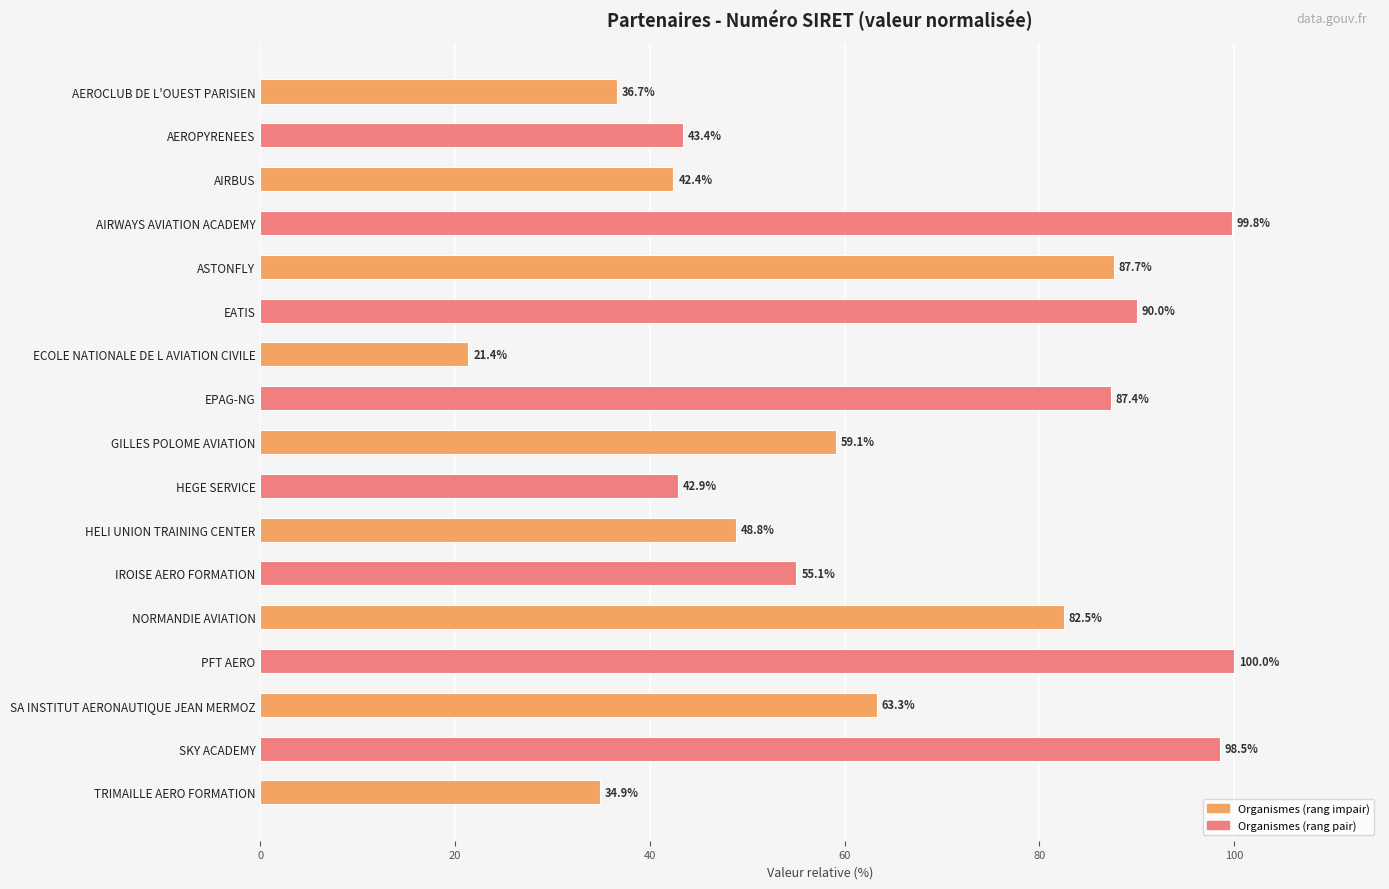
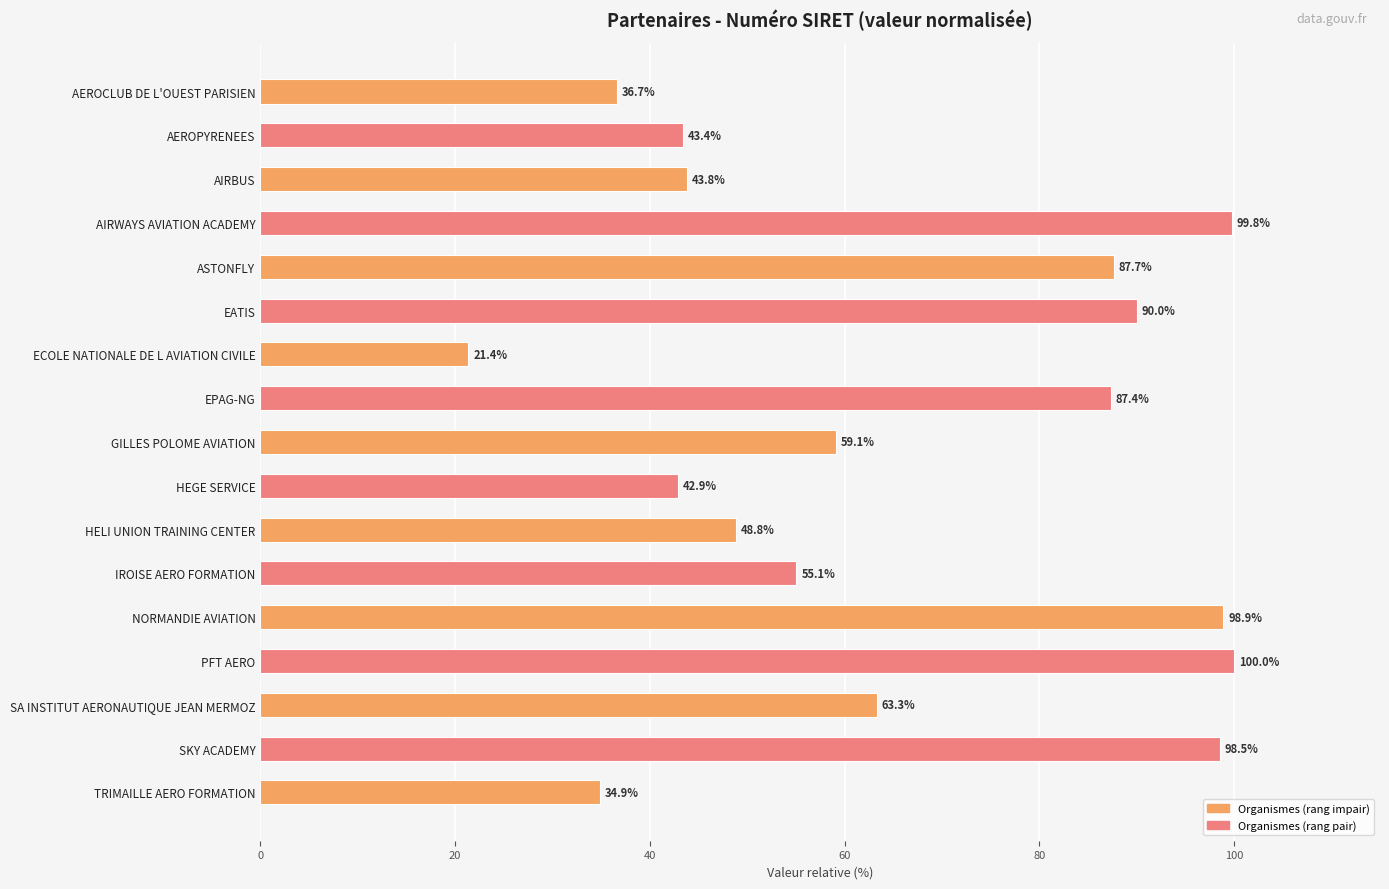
AIRBUS: 42.4% -> 43.8%
NORMANDIE AVIATION: 82.5% -> 98.9%
